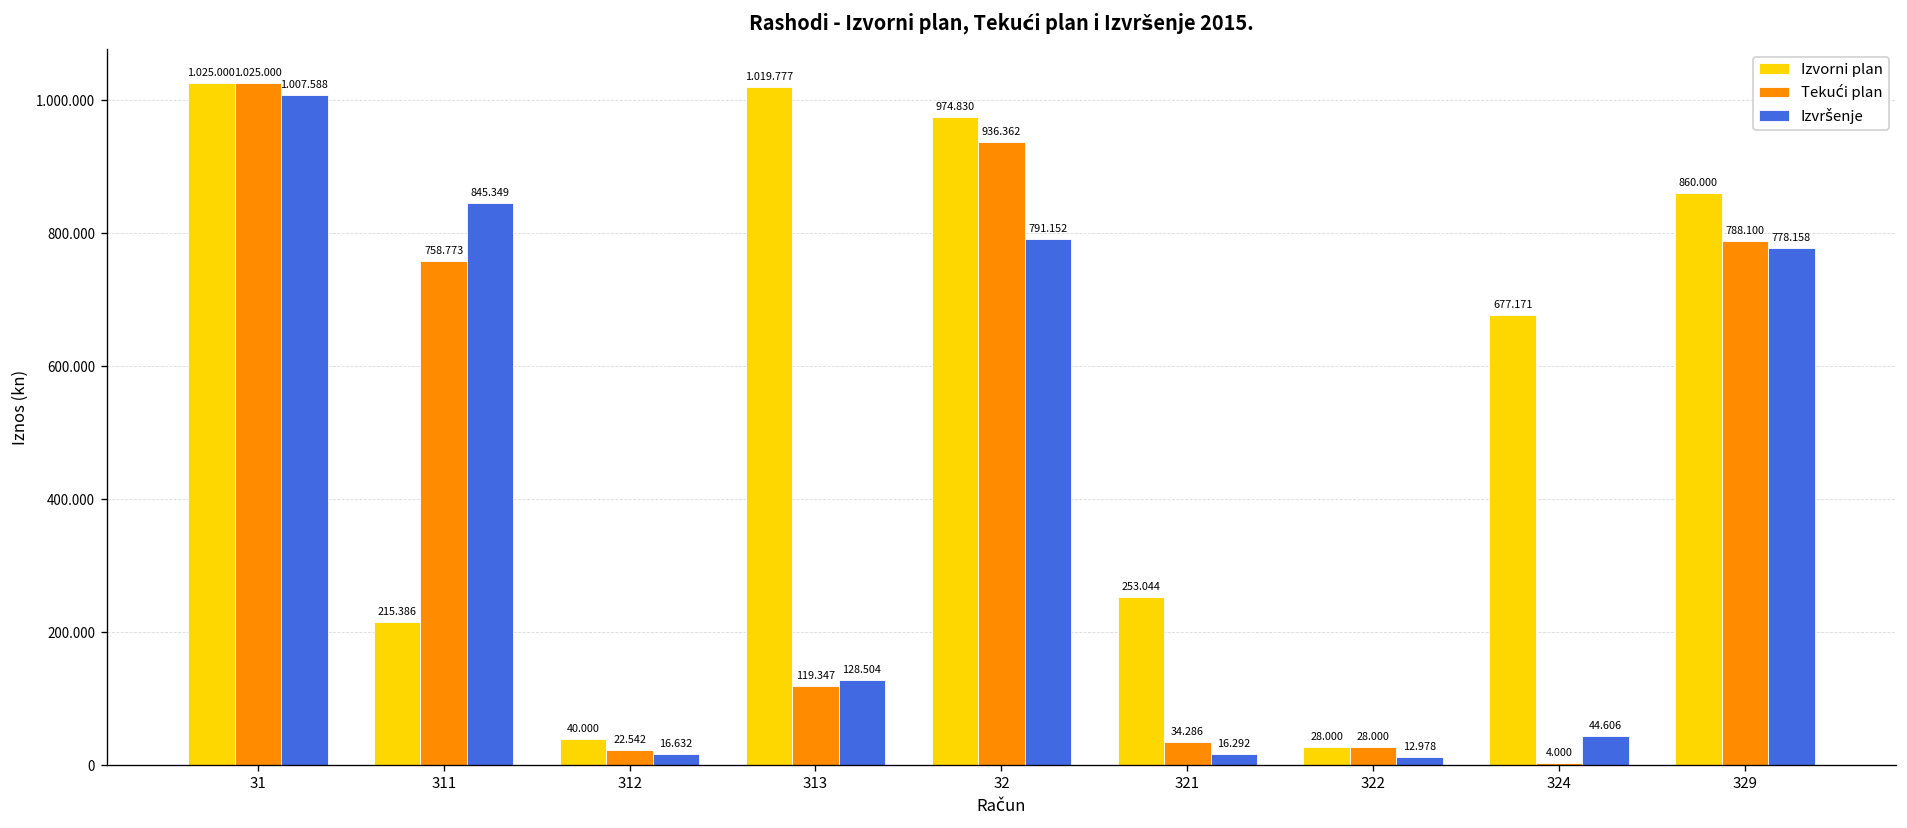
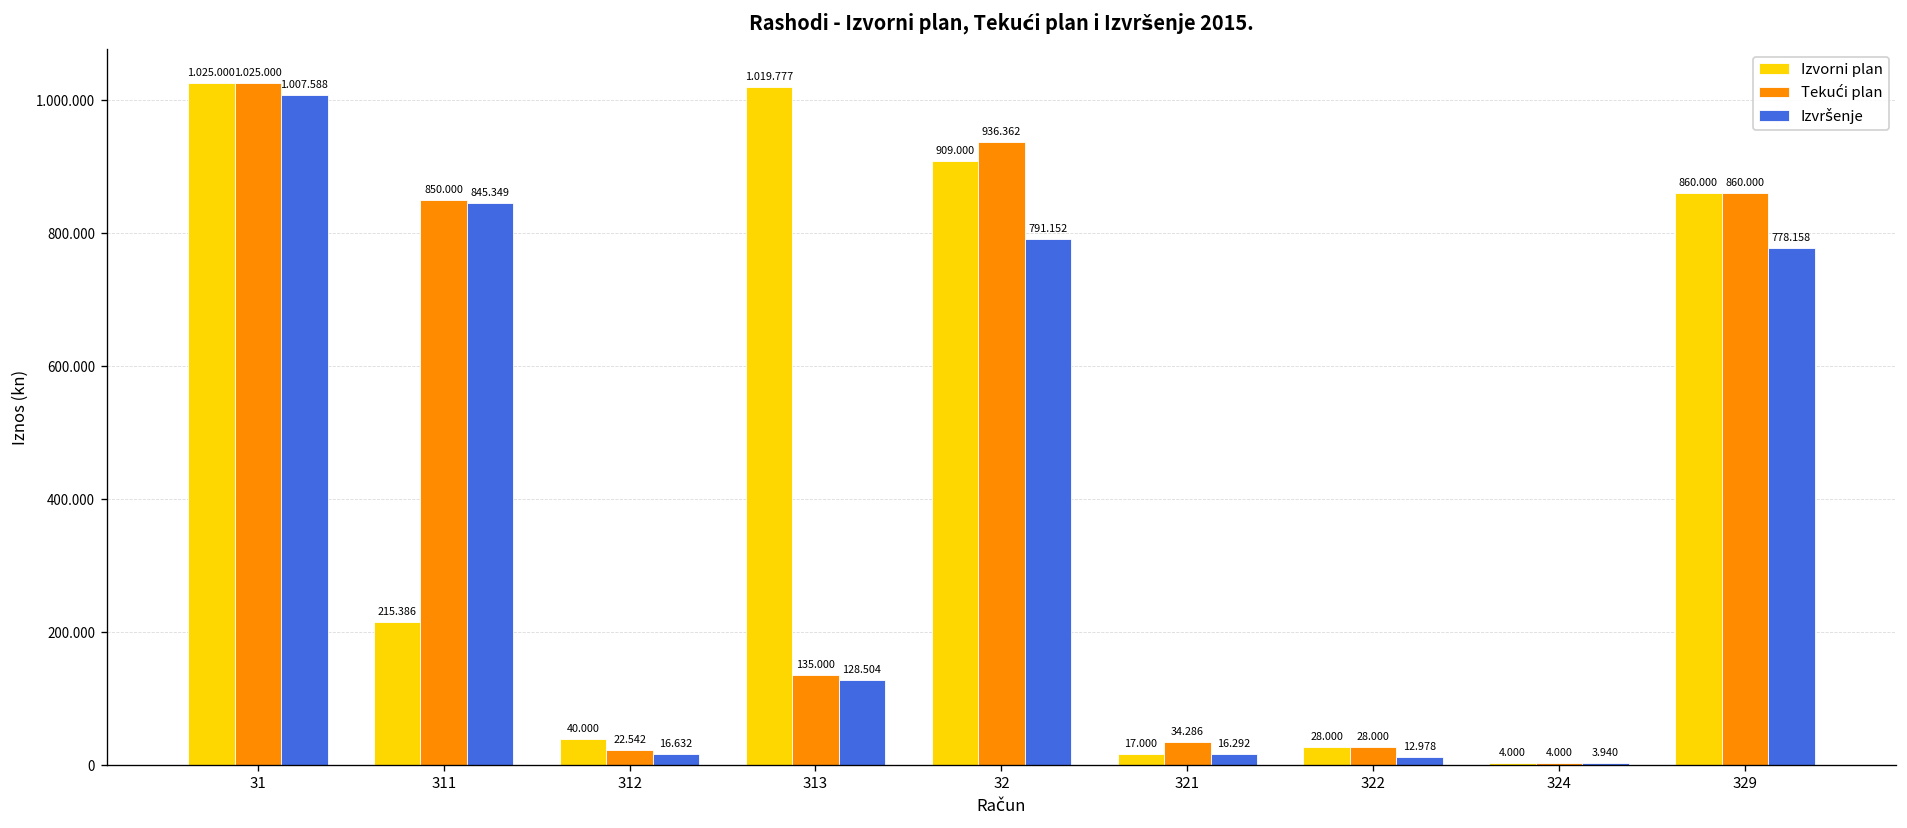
Tekući plan, 311: 758.773 -> 850.000
Tekući plan, 313: 119.347 -> 135.000
Izvorni plan, 32: 974.830 -> 909.000
Izvorni plan, 321: 253.044 -> 17.000
Izvorni plan, 324: 677.171 -> 4.000
Izvršenje, 324: 44.606 -> 3.940
Tekući plan, 329: 788.100 -> 860.000
